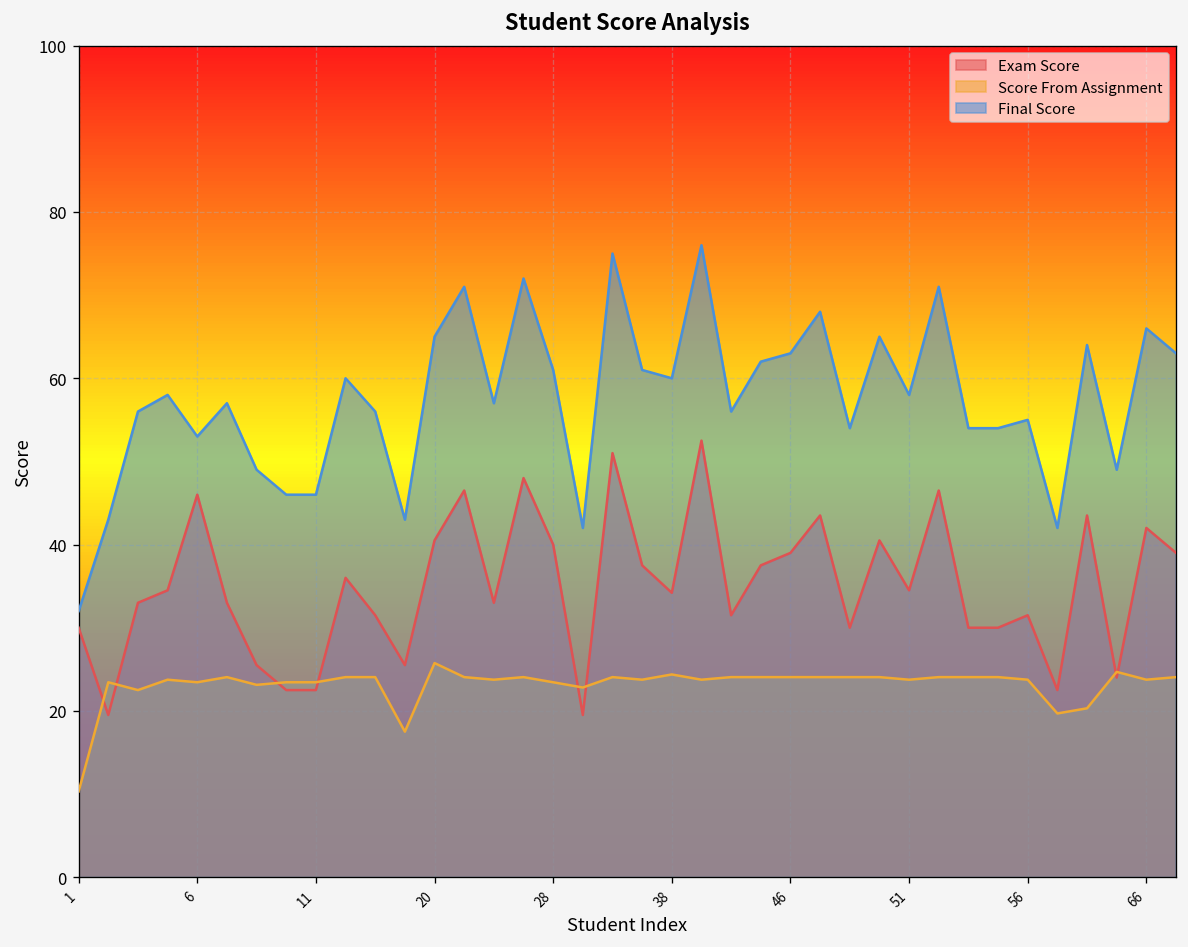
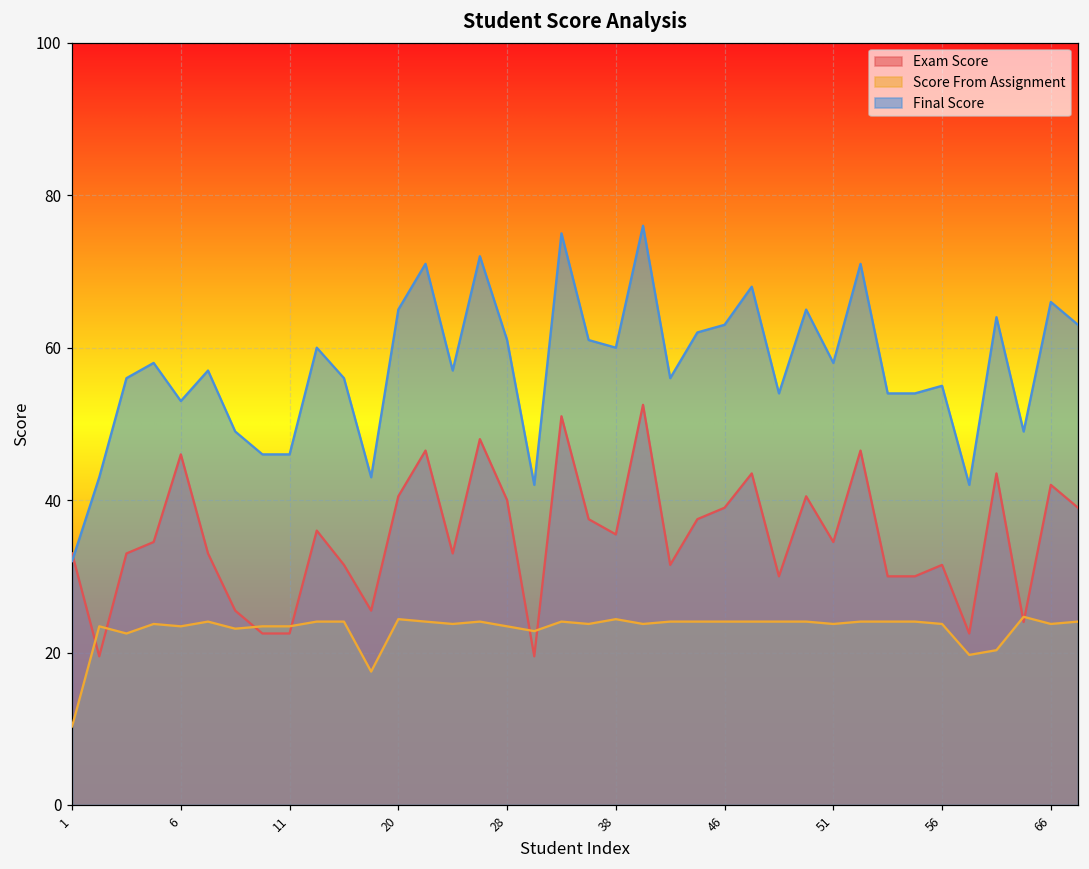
Exam Score, 1: 30 -> 33
Score From Assignment, 20: 26 -> 24
Exam Score, 38: 34 -> 36
